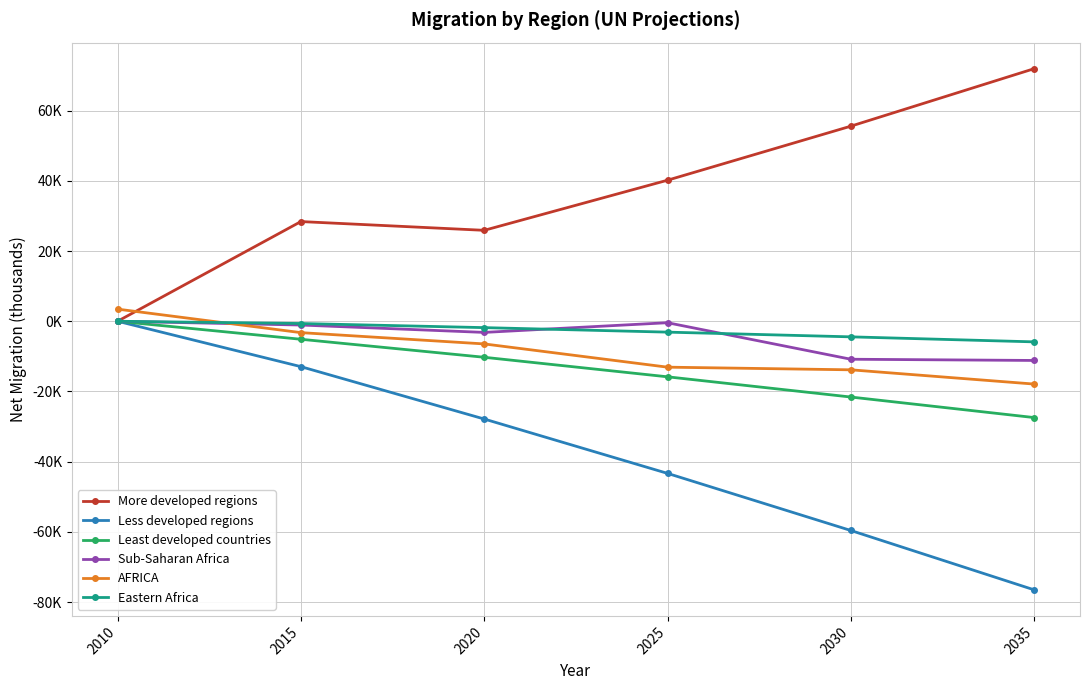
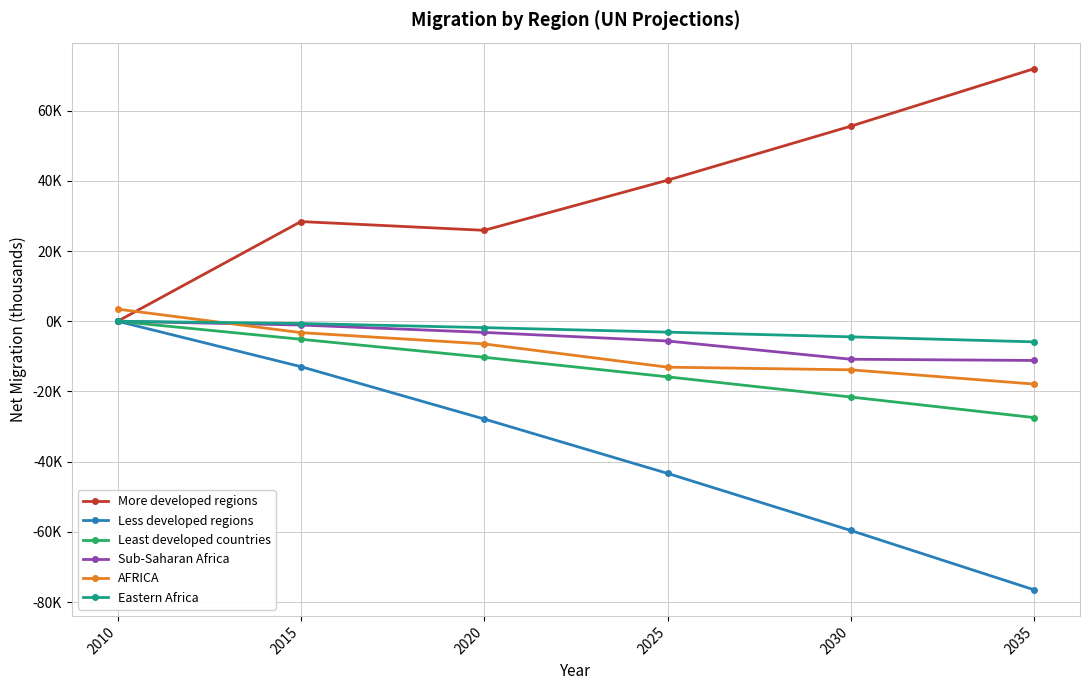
Sub-Saharan Africa, 2025: 0 -> -6000
